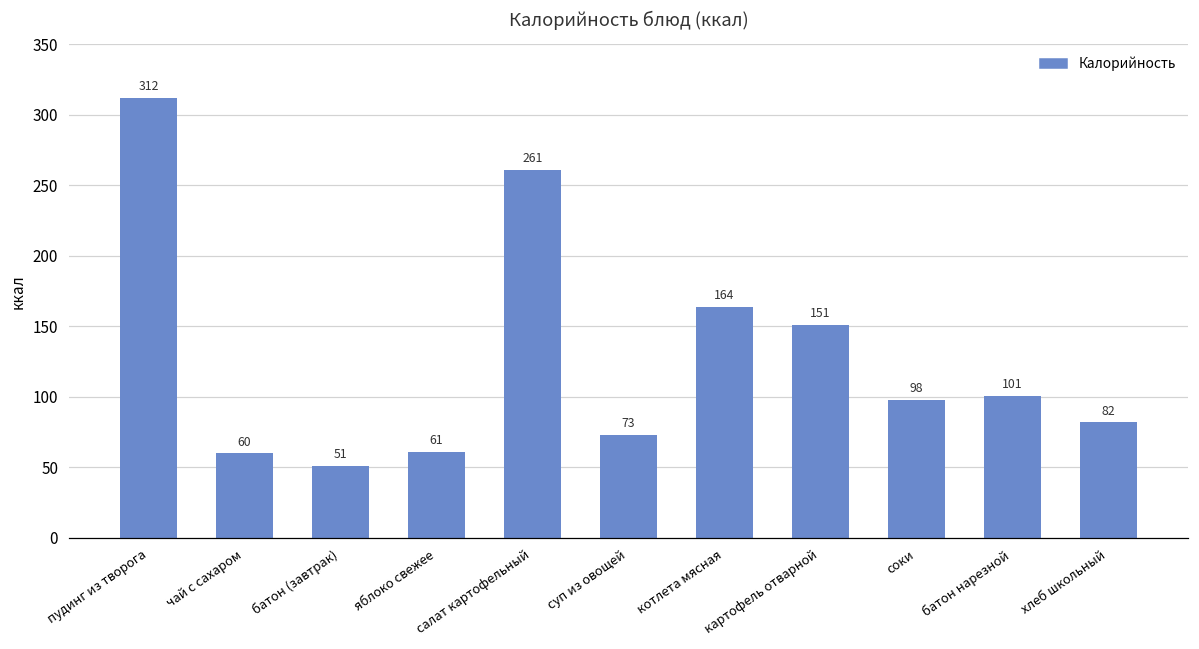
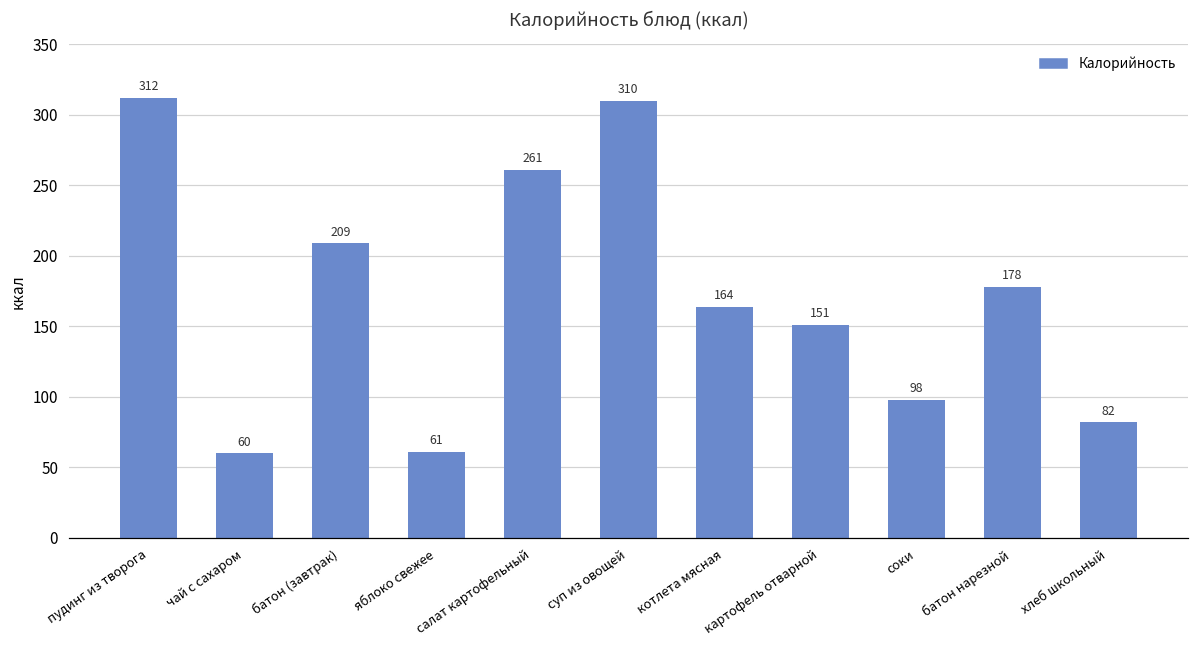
батон (завтрак): 51 -> 209
суп из овощей: 73 -> 310
батон нарезной: 101 -> 178
